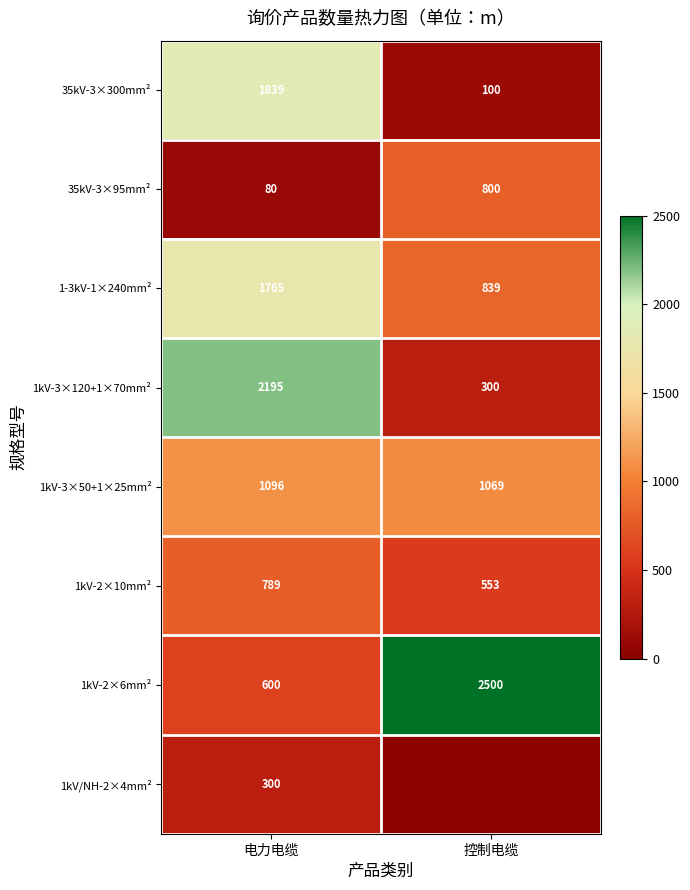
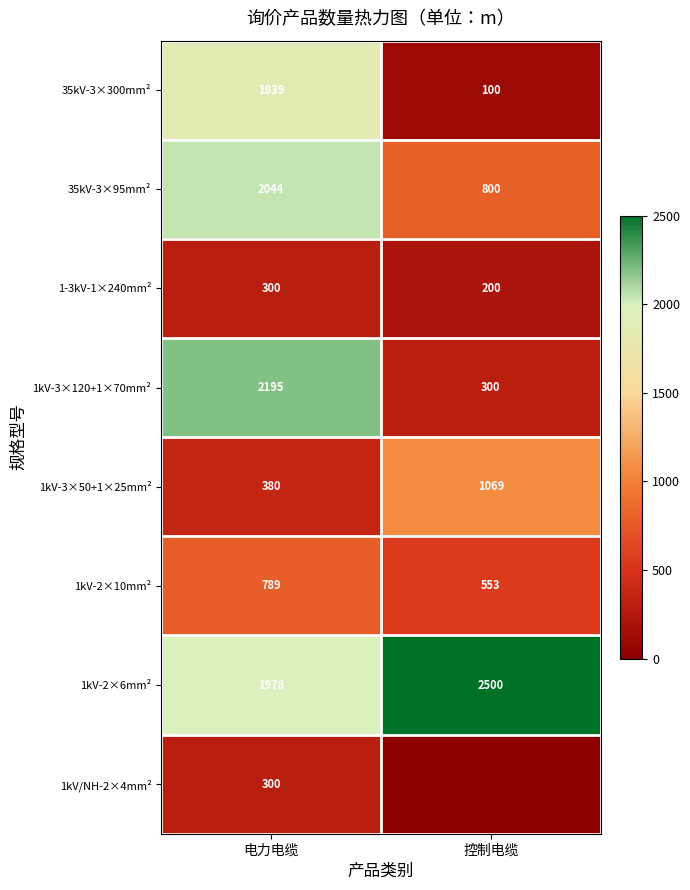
35kV-3×95mm², 电力电缆: 80 -> 2044
1-3kV-1×240mm², 电力电缆: 1765 -> 300
1-3kV-1×240mm², 控制电缆: 839 -> 200
1kV-3×50+1×25mm², 电力电缆: 1096 -> 380
1kV-2×6mm², 电力电缆: 600 -> 1978
